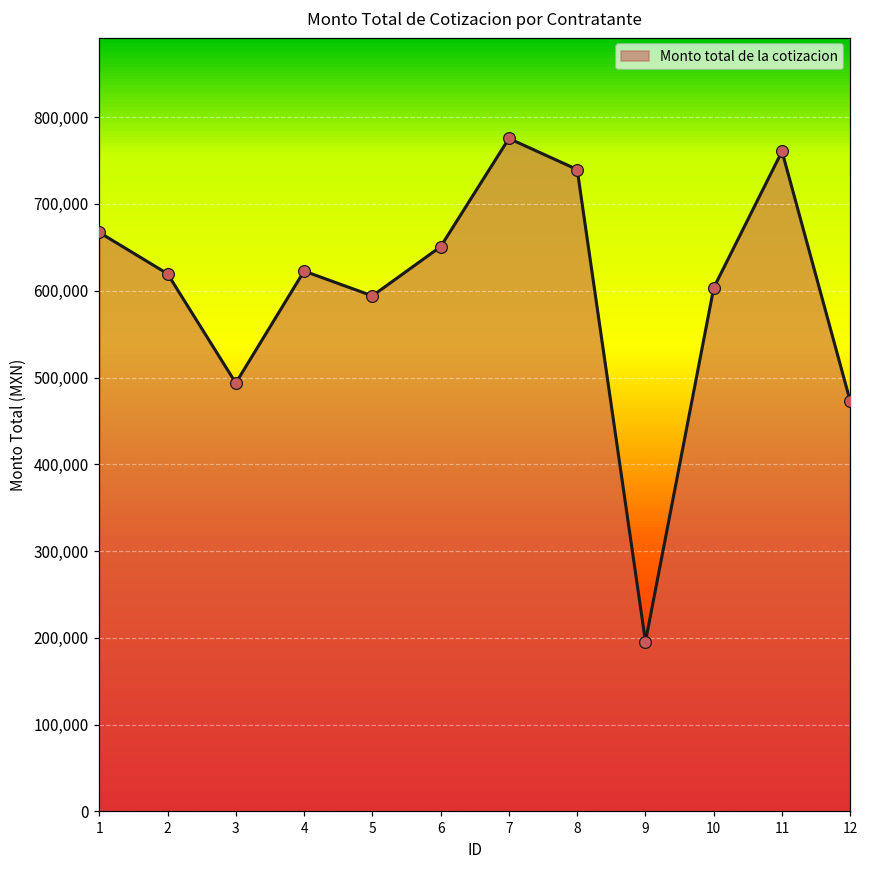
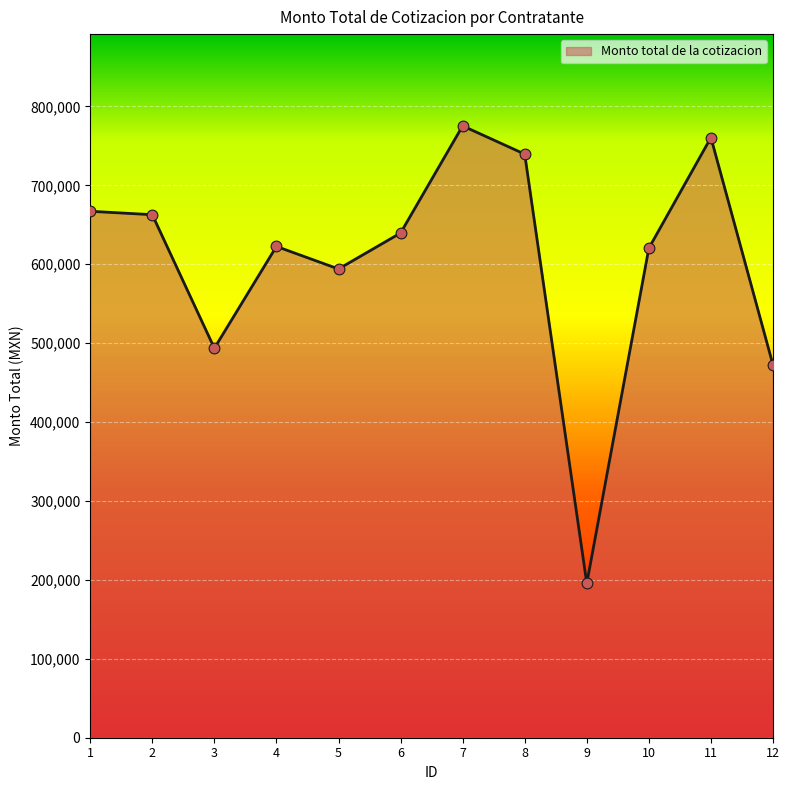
2: 620,000 -> 660,000
6: 650,000 -> 640,000
10: 600,000 -> 620,000
